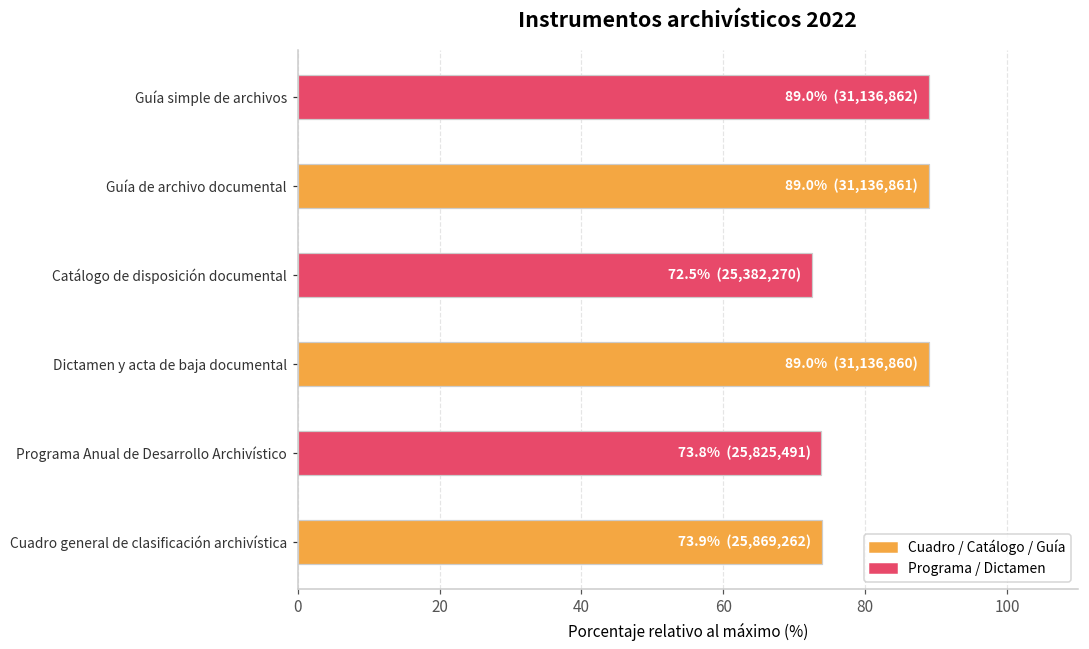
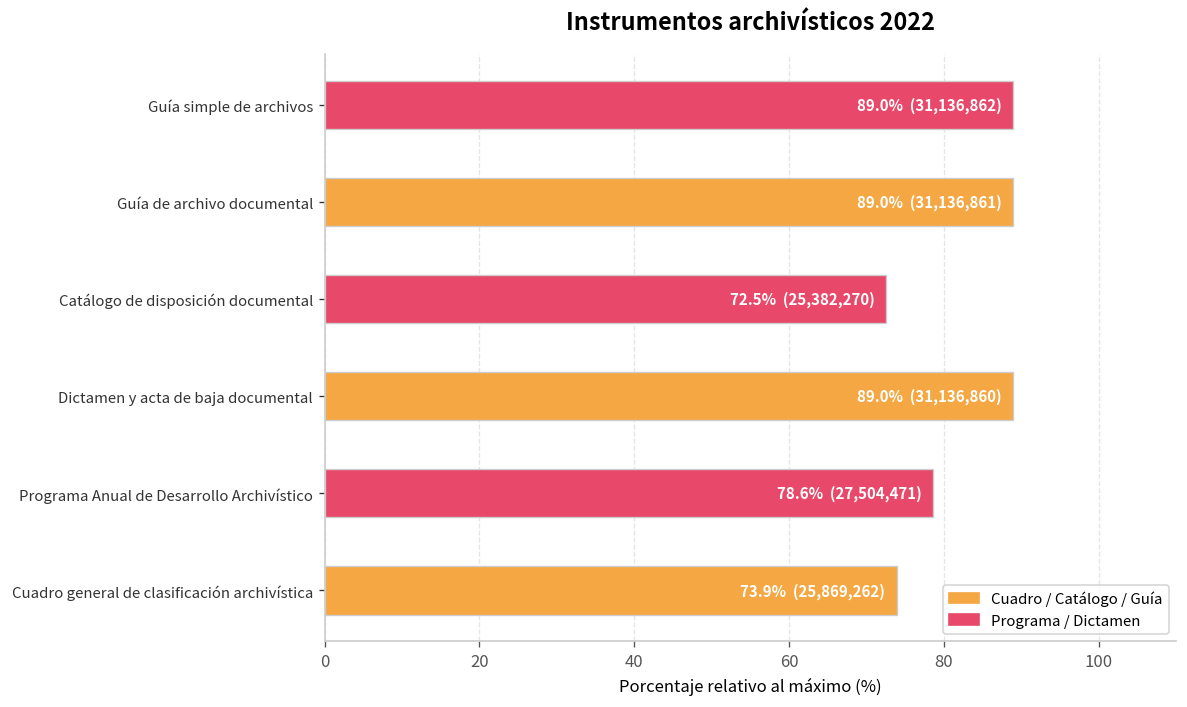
Programa Anual de Desarrollo Archivístico: 73.8% (25,825,491) -> 78.6% (27,504,471)
